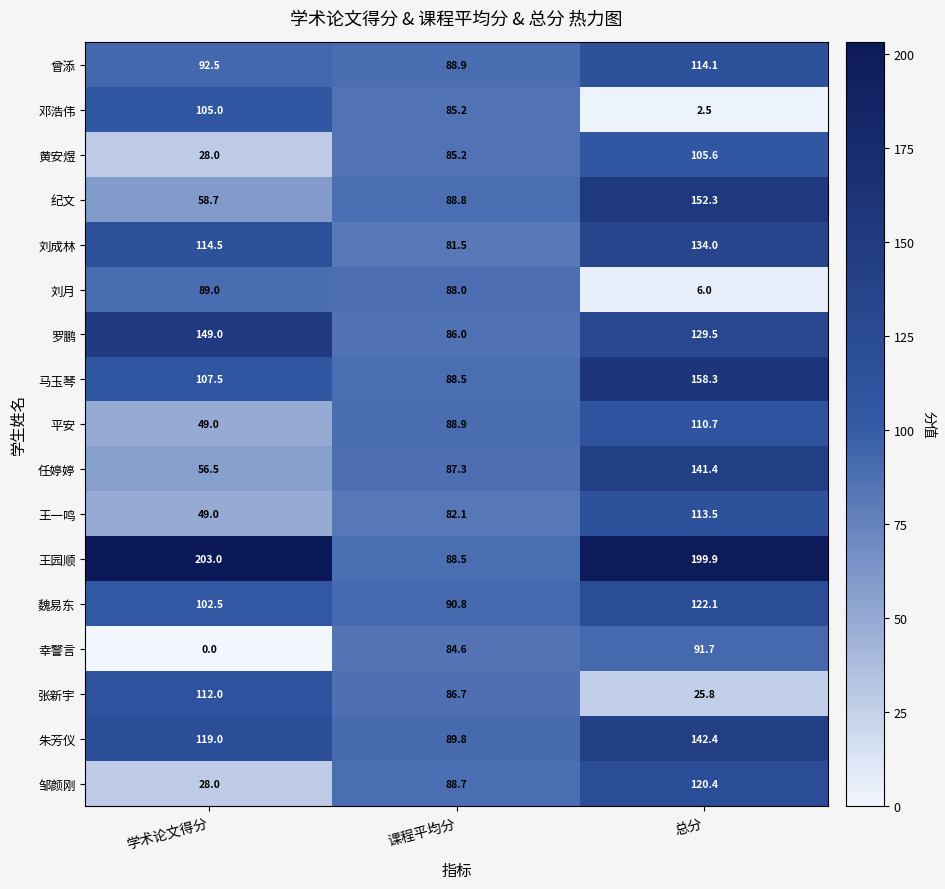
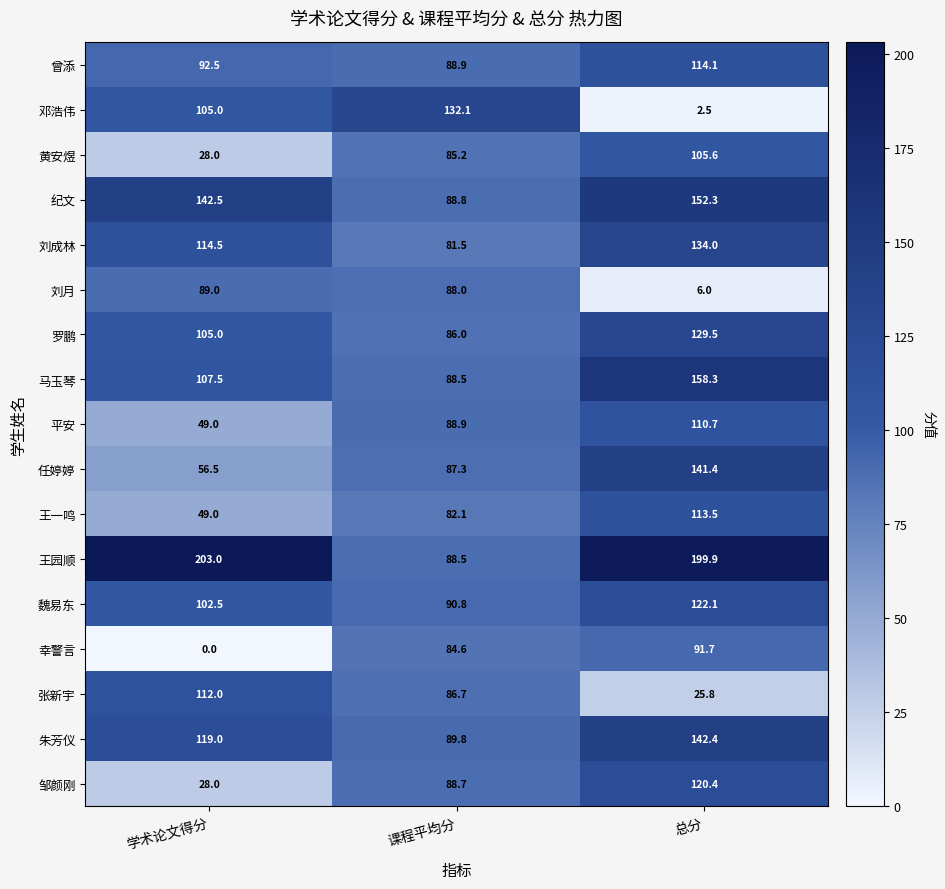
邓浩伟, 课程平均分: 85.2 -> 132.1
纪文, 学术论文得分: 58.7 -> 142.5
罗鹏, 学术论文得分: 149.0 -> 105.0
